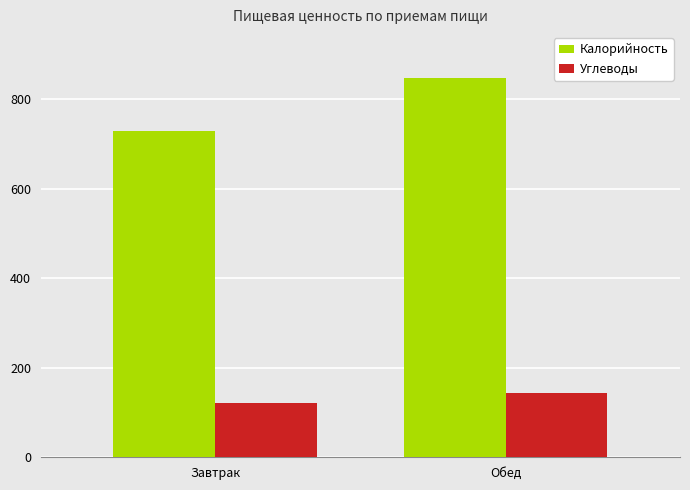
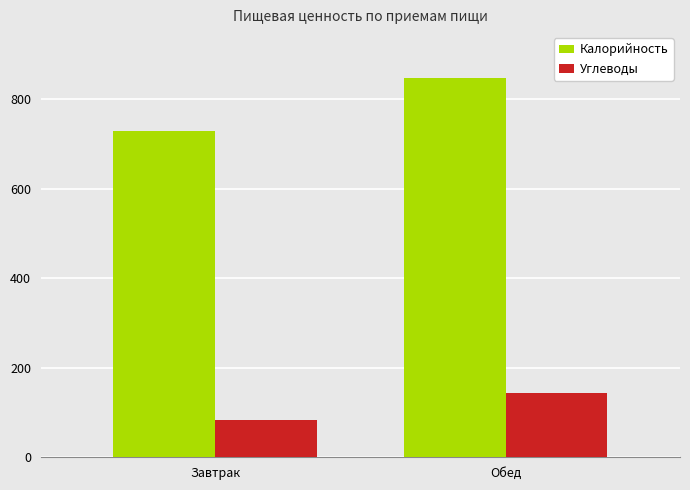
Углеводы, Завтрак: 120 -> 80
